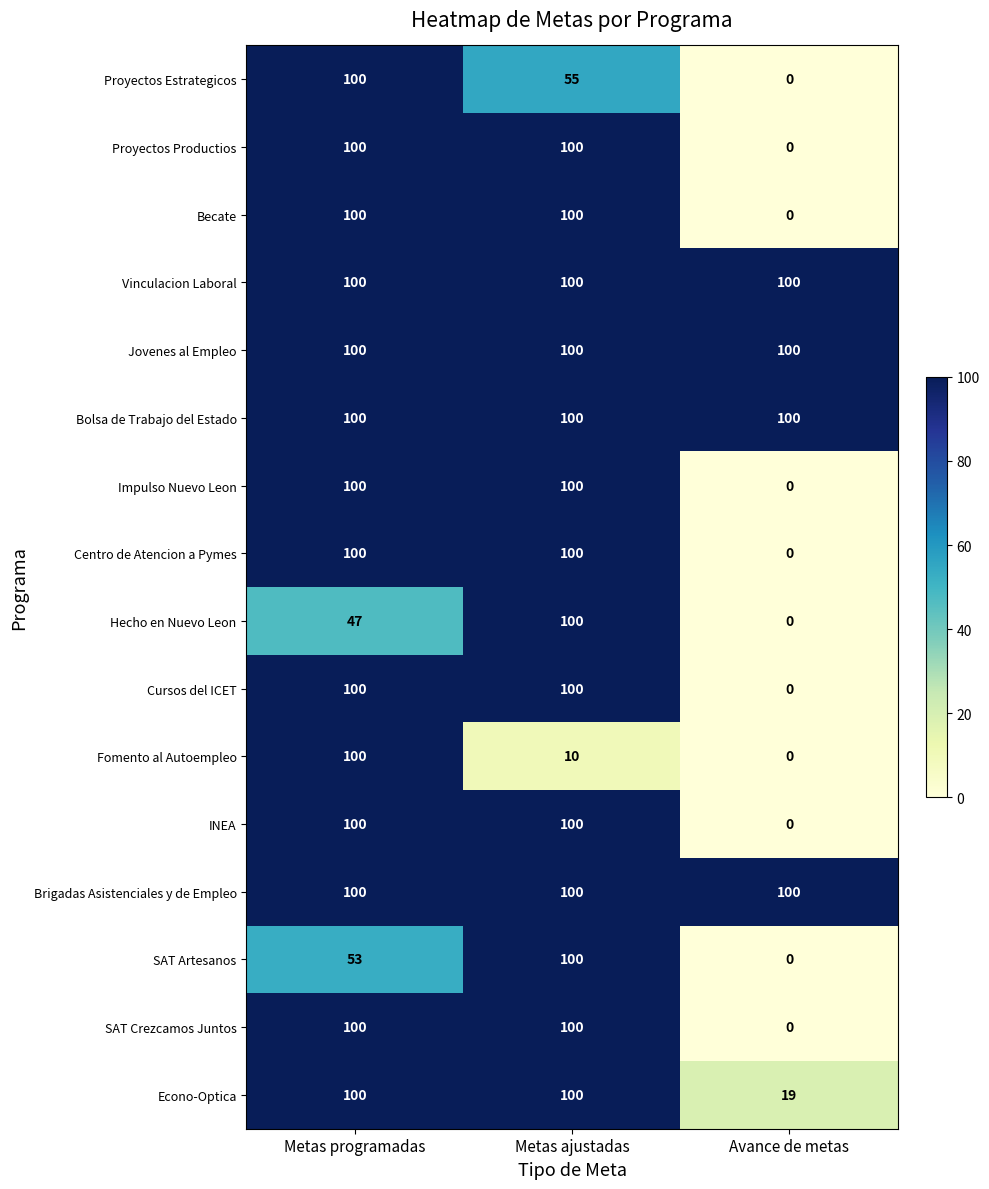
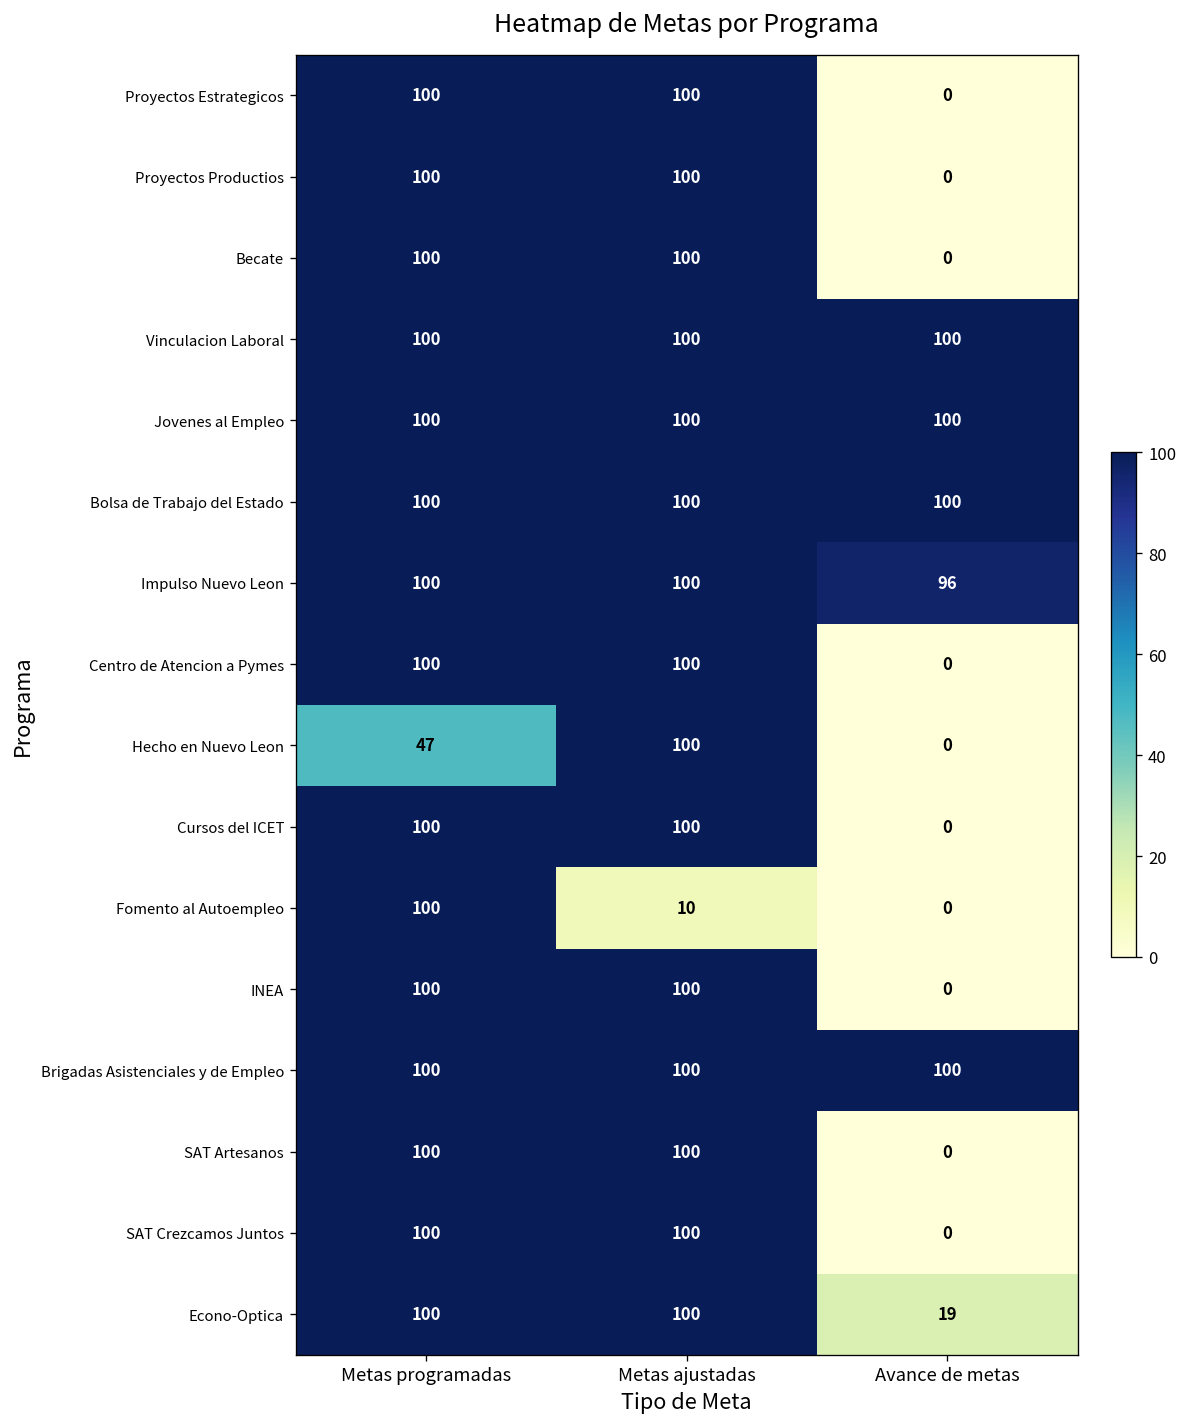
Proyectos Estrategicos, Metas ajustadas: 55 -> 100
Impulso Nuevo Leon, Avance de metas: 0 -> 96
SAT Artesanos, Metas programadas: 53 -> 100
